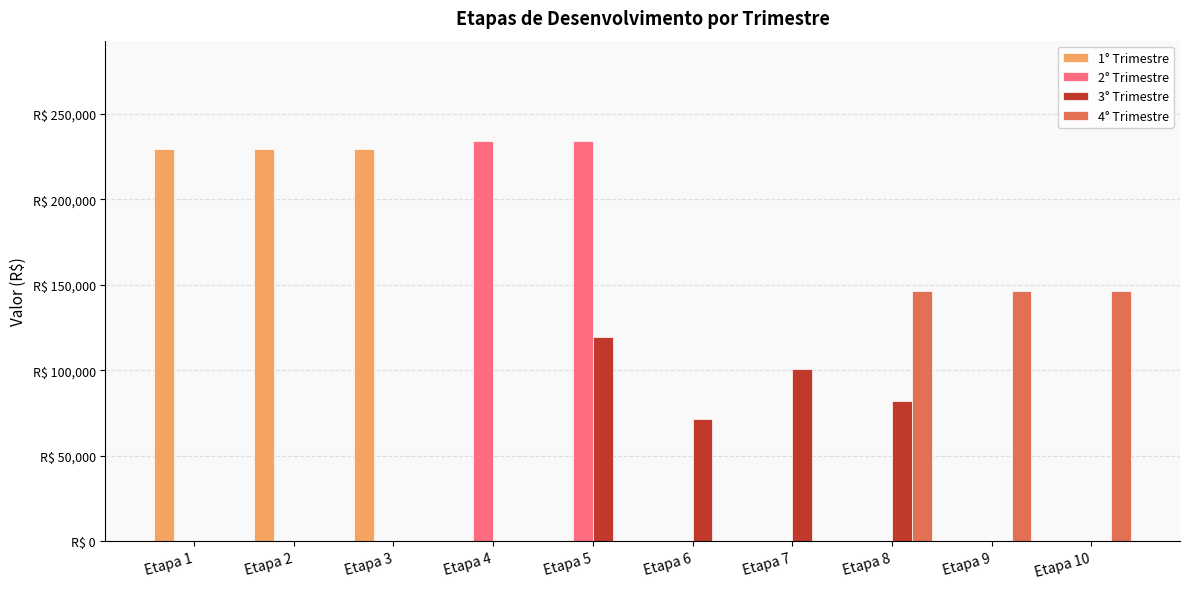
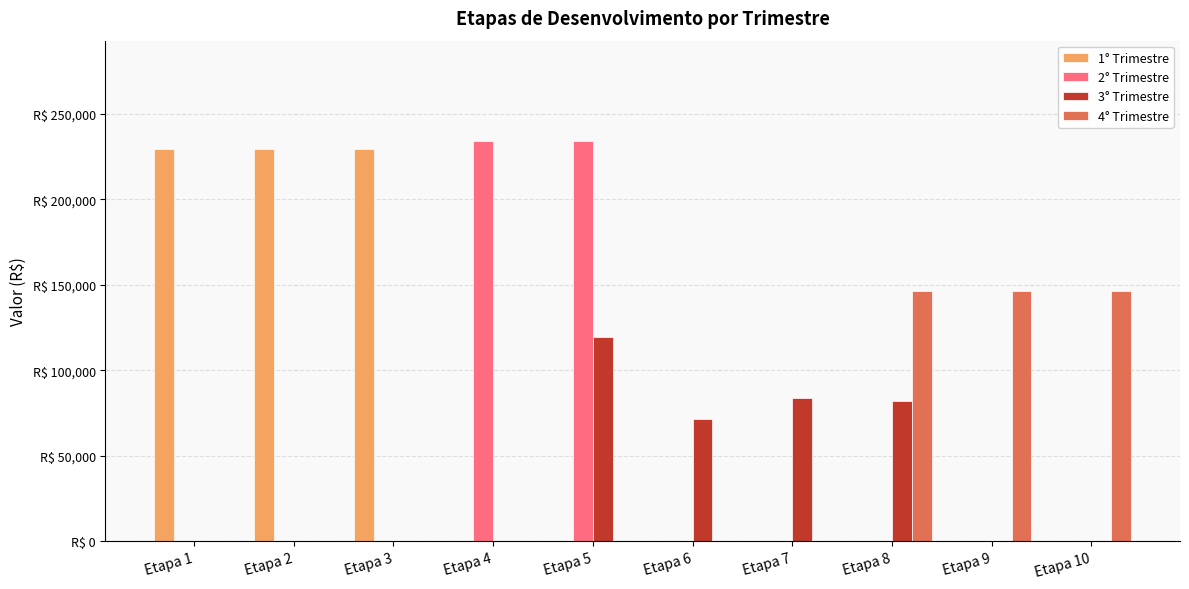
3° Trimestre, Etapa 7: R$ 101,000 -> R$ 84,000
